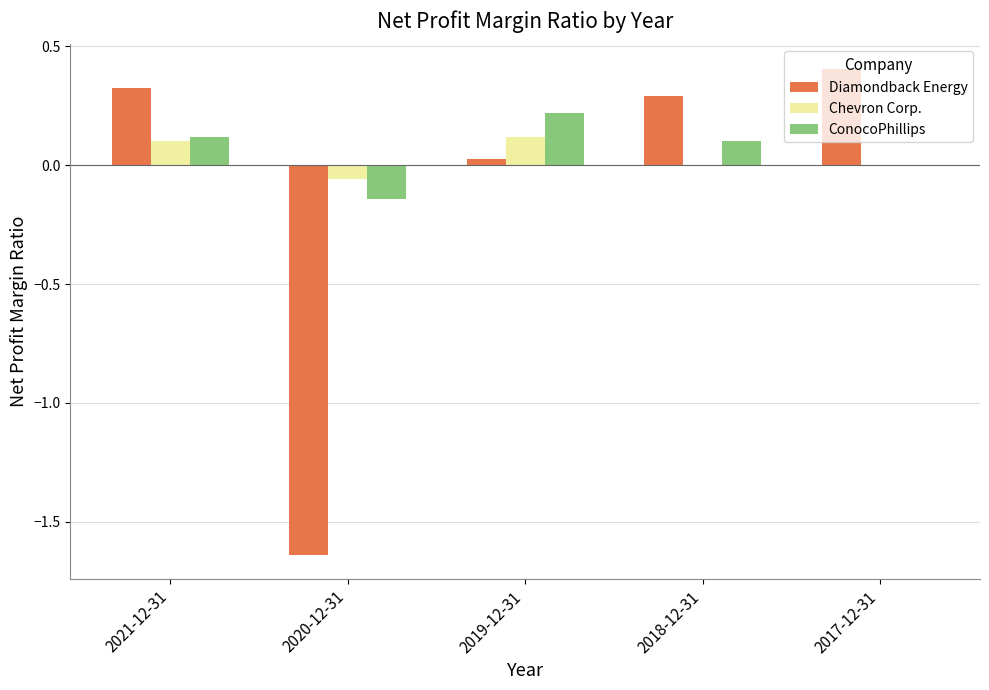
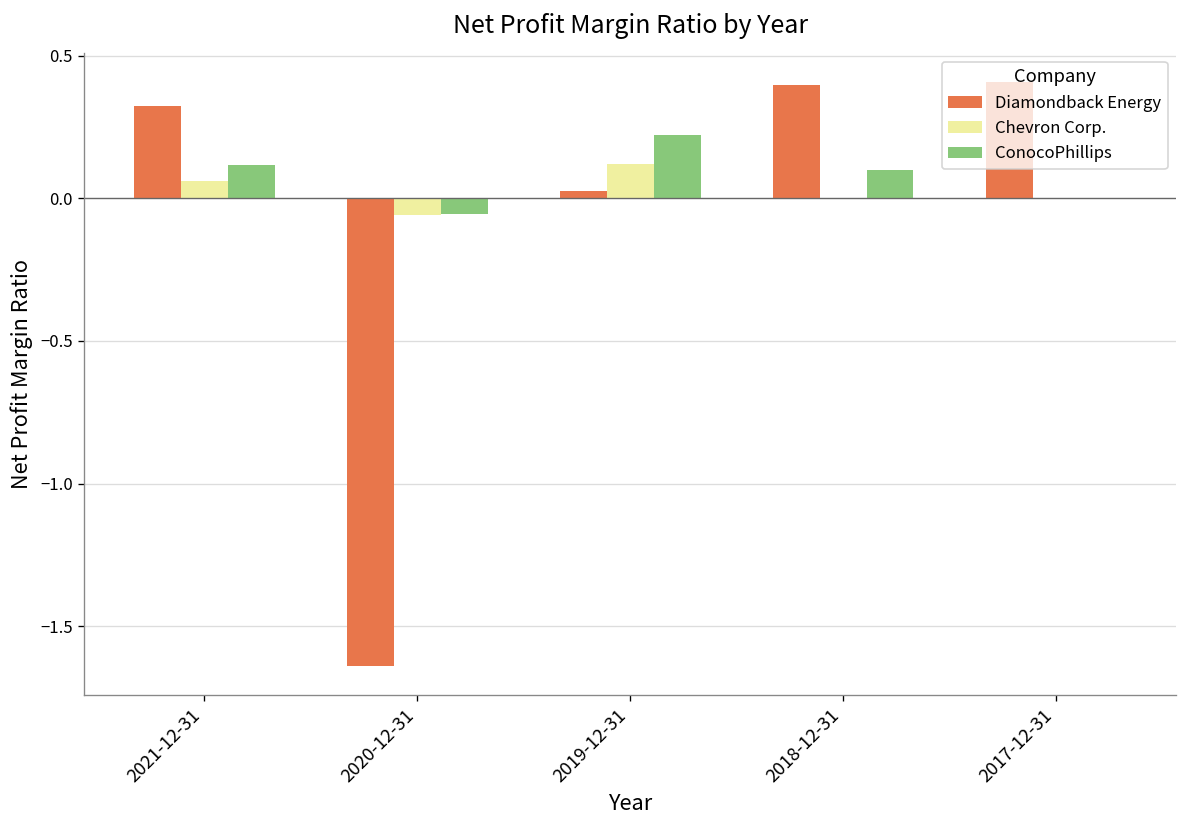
Chevron Corp., 2021-12-31: 0.10 -> 0.06
ConocoPhillips, 2020-12-31: -0.14 -> -0.06
Diamondback Energy, 2018-12-31: 0.29 -> 0.40
